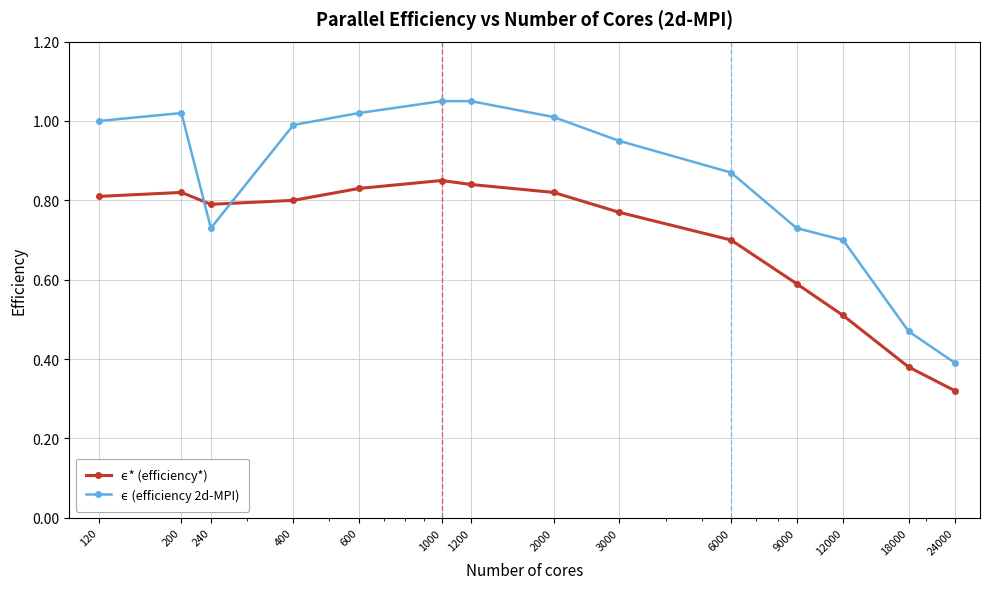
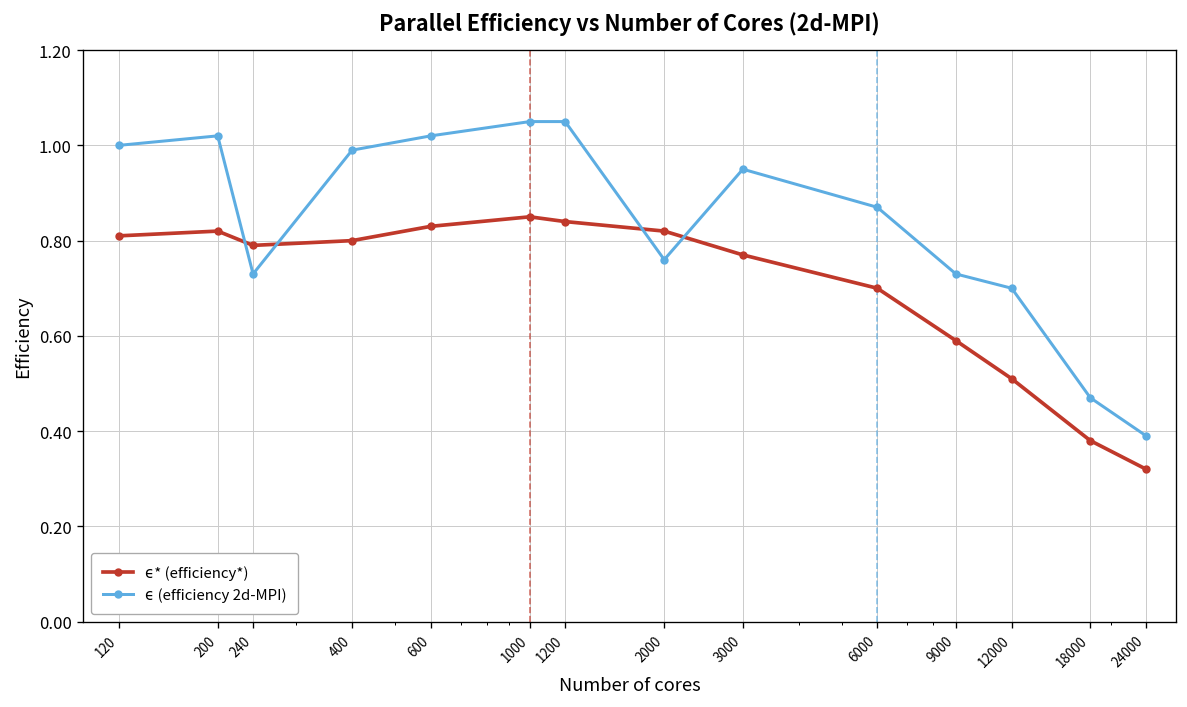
ϵ (efficiency 2d-MPI), 2000: 1.01 -> 0.76
